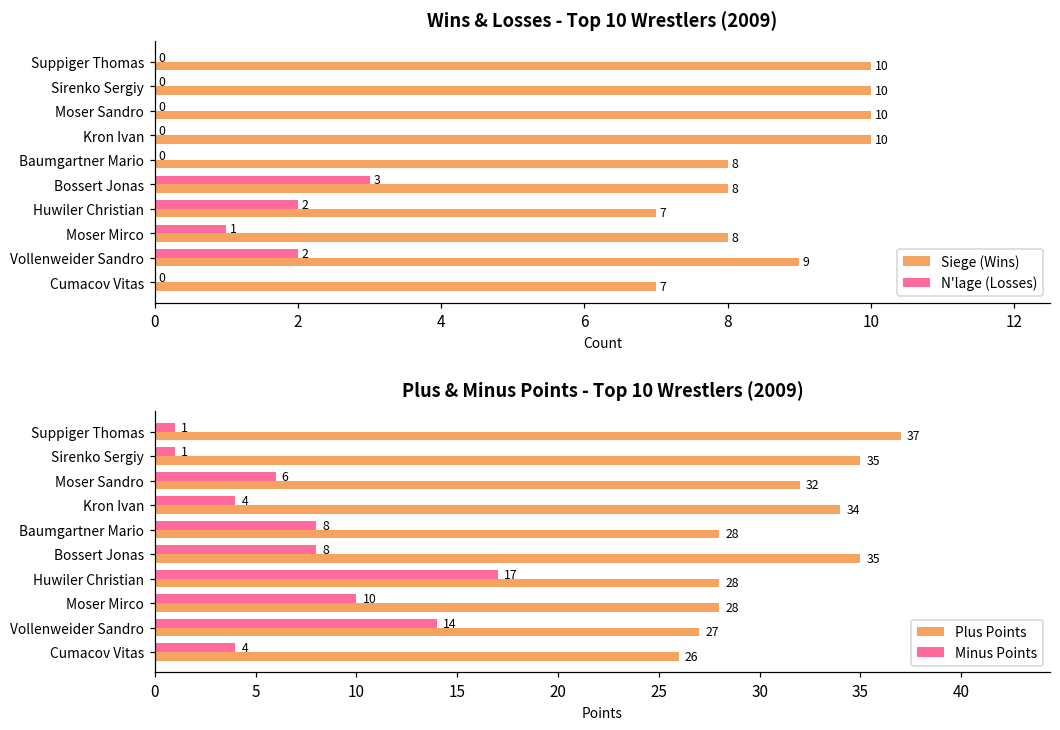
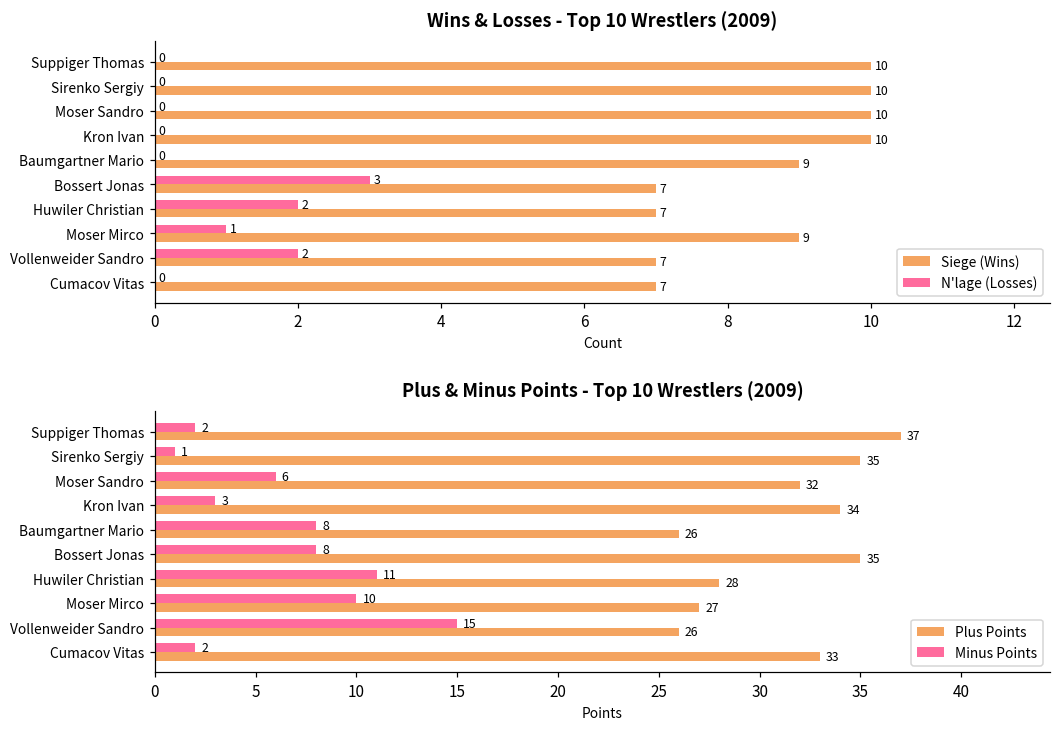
Wins & Losses - Top 10 Wrestlers (2009), Siege (Wins), Baumgartner Mario: 8 -> 9
Wins & Losses - Top 10 Wrestlers (2009), Siege (Wins), Bossert Jonas: 8 -> 7
Wins & Losses - Top 10 Wrestlers (2009), Siege (Wins), Moser Mirco: 8 -> 9
Wins & Losses - Top 10 Wrestlers (2009), Siege (Wins), Vollenweider Sandro: 9 -> 7
Plus & Minus Points - Top 10 Wrestlers (2009), Minus Points, Suppiger Thomas: 1 -> 2
Plus & Minus Points - Top 10 Wrestlers (2009), Minus Points, Kron Ivan: 4 -> 3
Plus & Minus Points - Top 10 Wrestlers (2009), Plus Points, Baumgartner Mario: 28 -> 26
Plus & Minus Points - Top 10 Wrestlers (2009), Minus Points, Huwiler Christian: 17 -> 11
Plus & Minus Points - Top 10 Wrestlers (2009), Plus Points, Moser Mirco: 28 -> 27
Plus & Minus Points - Top 10 Wrestlers (2009), Minus Points, Vollenweider Sandro: 14 -> 15
Plus & Minus Points - Top 10 Wrestlers (2009), Plus Points, Vollenweider Sandro: 27 -> 26
Plus & Minus Points - Top 10 Wrestlers (2009), Minus Points, Cumacov Vitas: 4 -> 2
Plus & Minus Points - Top 10 Wrestlers (2009), Plus Points, Cumacov Vitas: 26 -> 33
